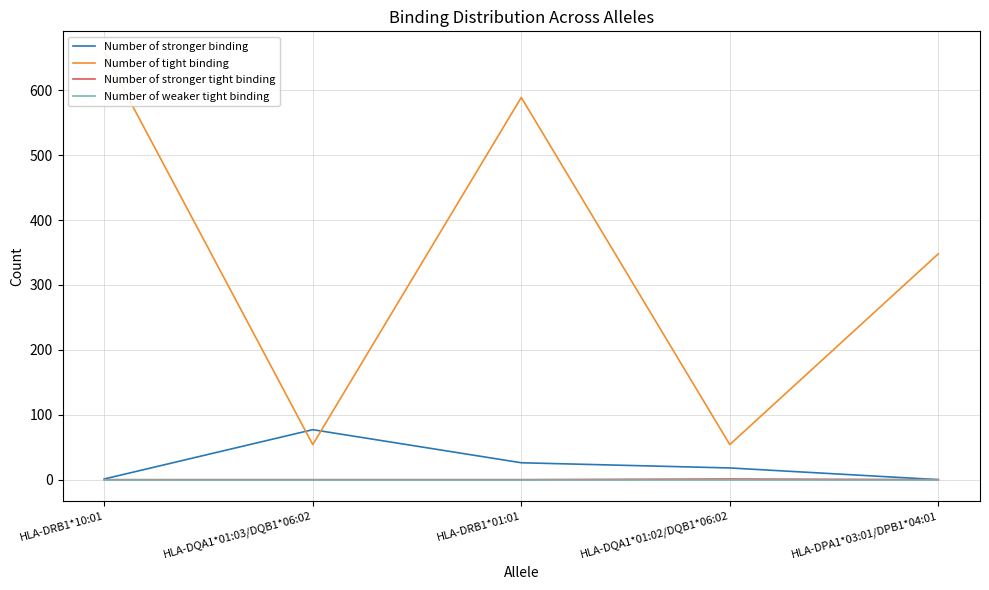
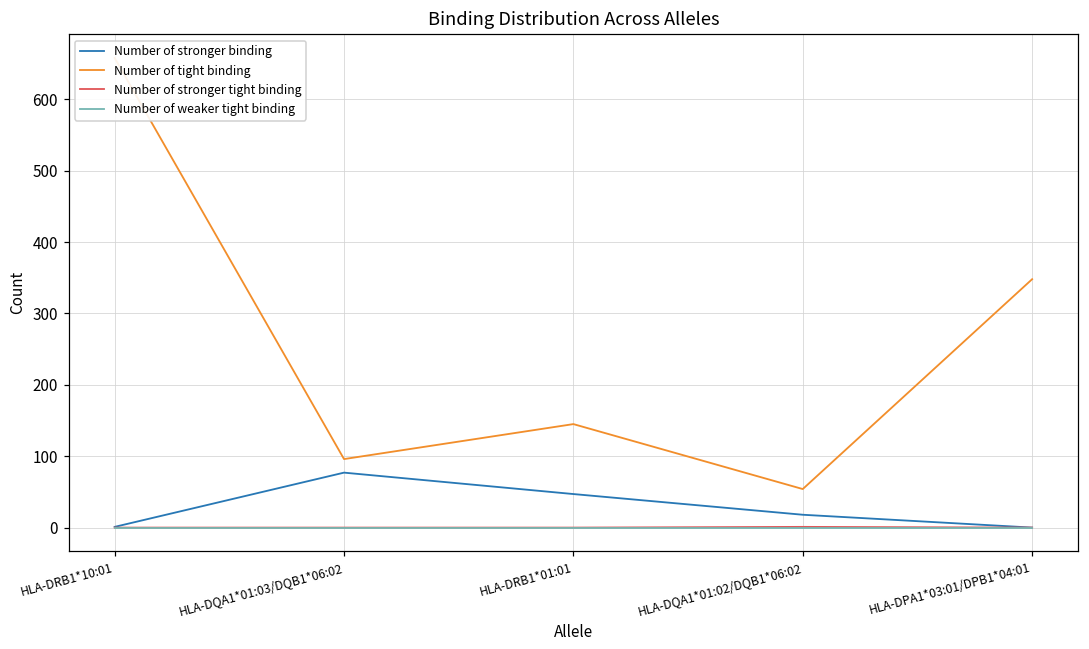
Number of tight binding, HLA-DQA1*01:03/DQB1*06:02: 50 -> 100
Number of stronger binding, HLA-DRB1*01:01: 30 -> 50
Number of tight binding, HLA-DRB1*01:01: 590 -> 150
